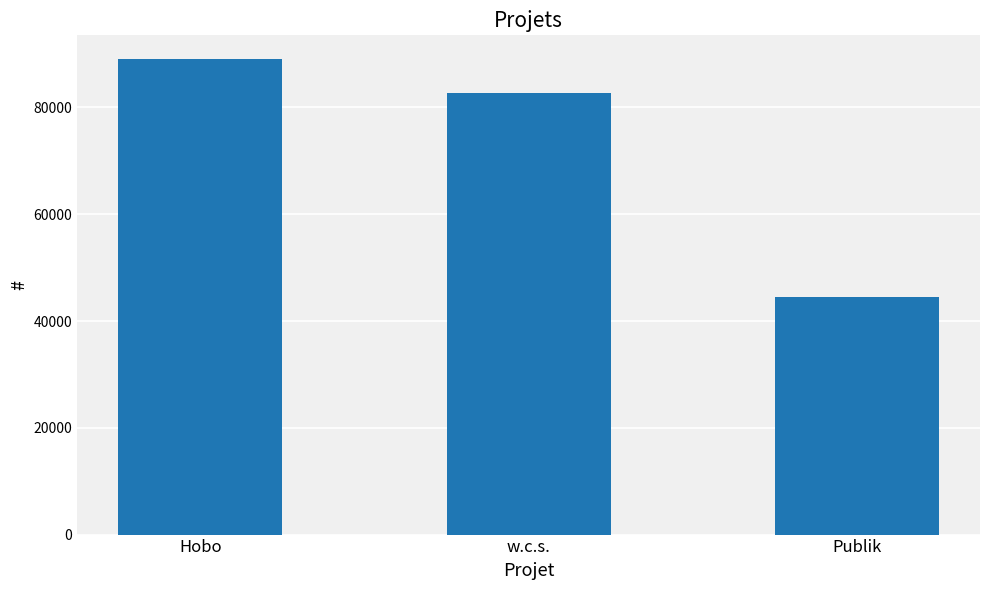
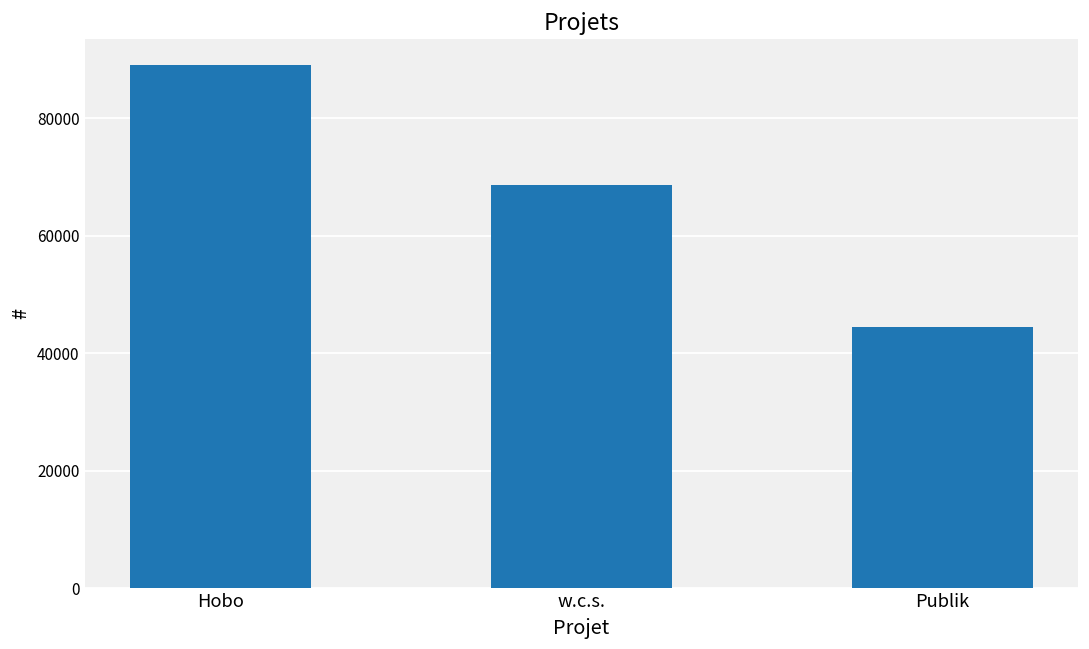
w.c.s.: 83000 -> 69000
